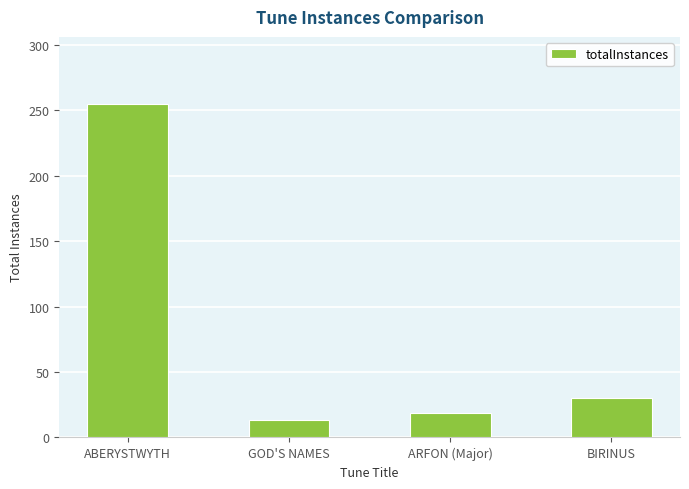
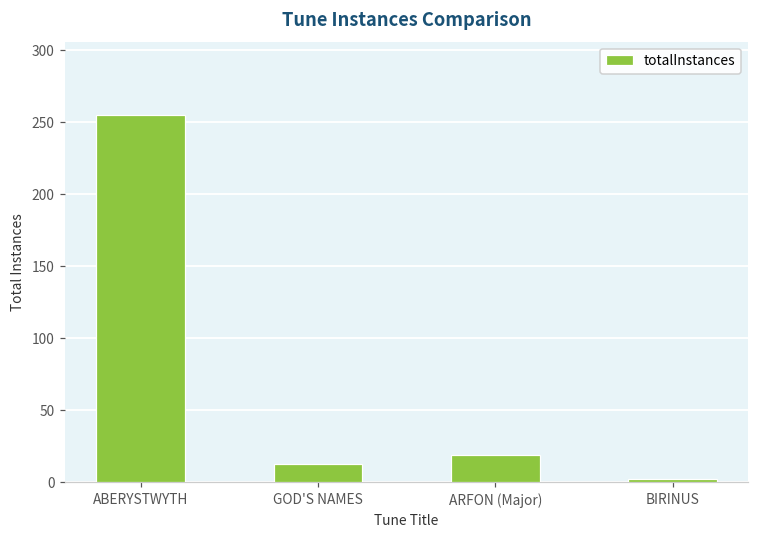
BIRINUS: 30 -> 2
